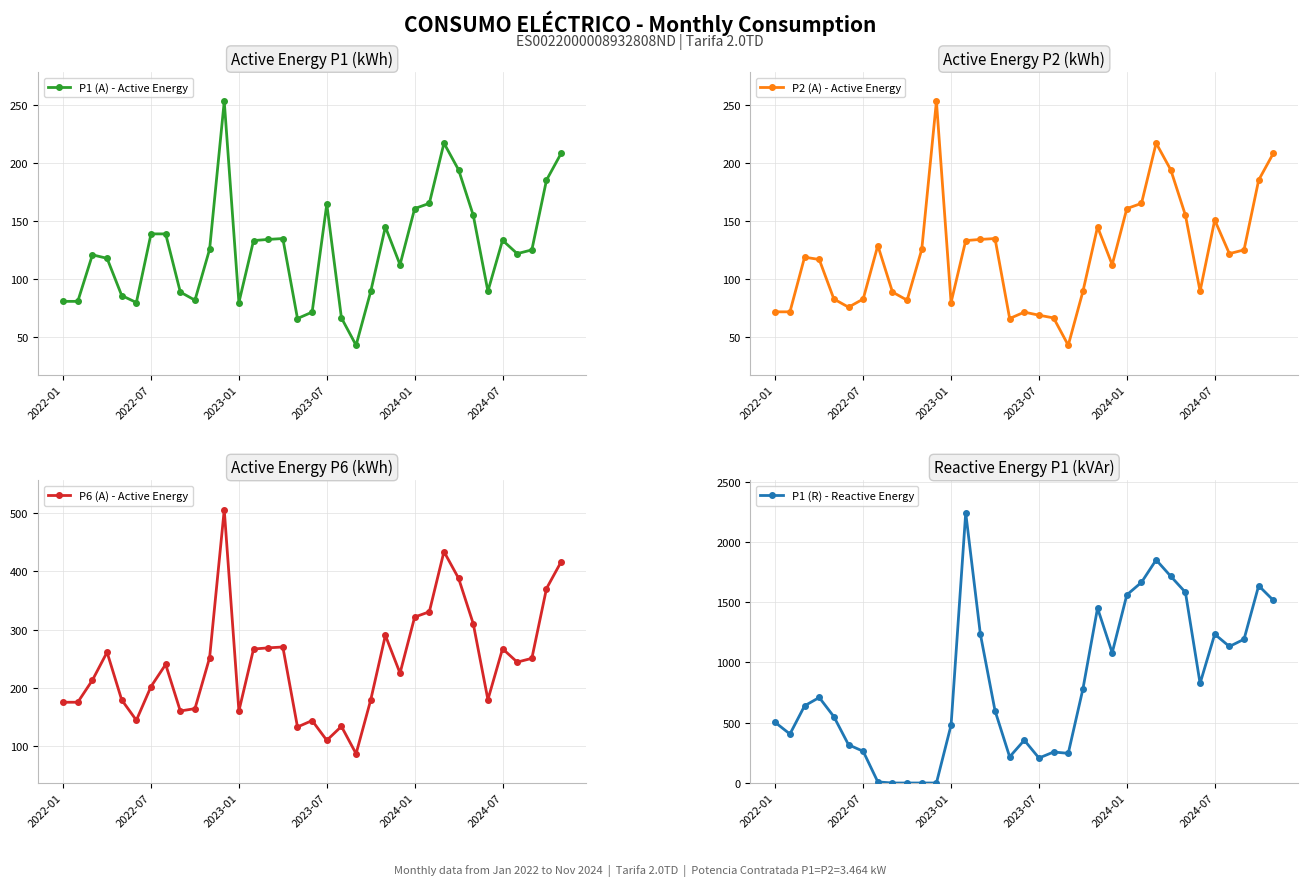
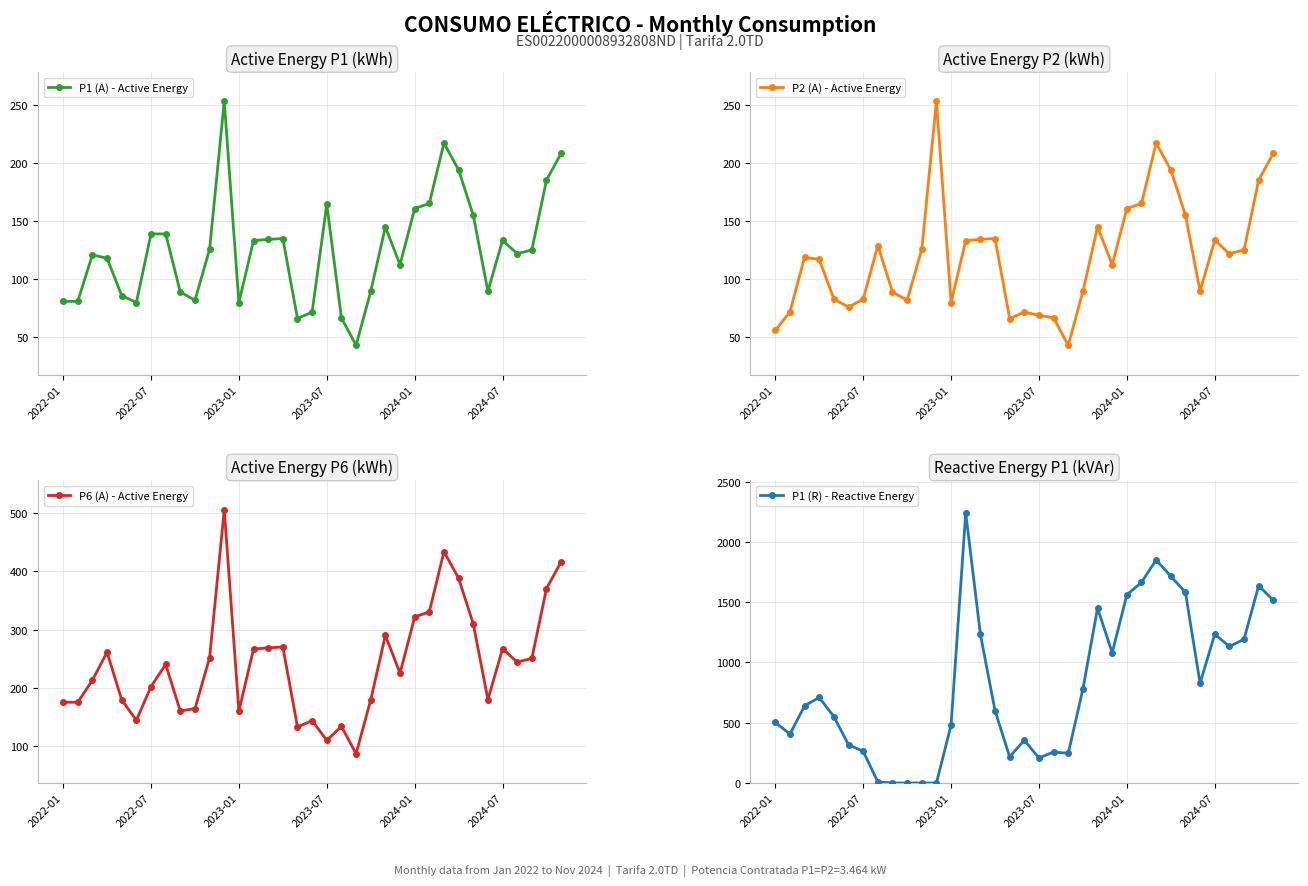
Active Energy P2 (kWh), 2022-01: 72 -> 56
Active Energy P2 (kWh), 2024-07: 151 -> 134
